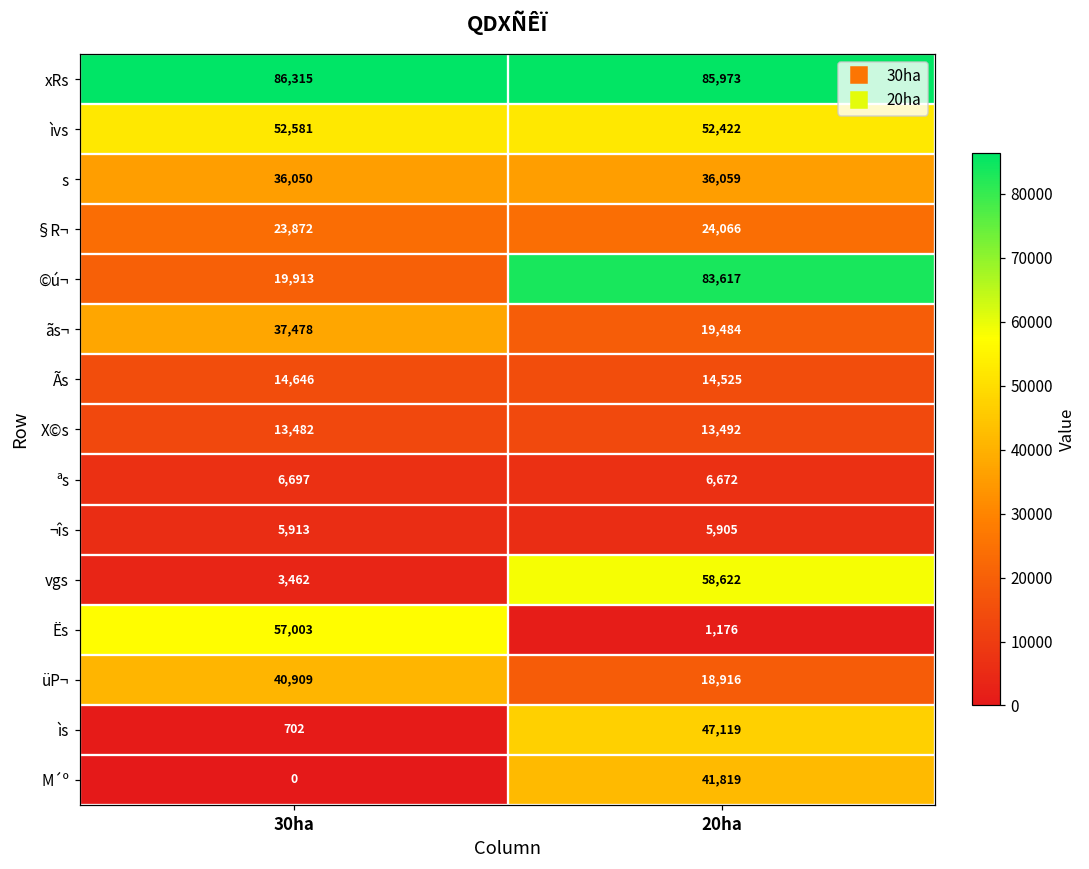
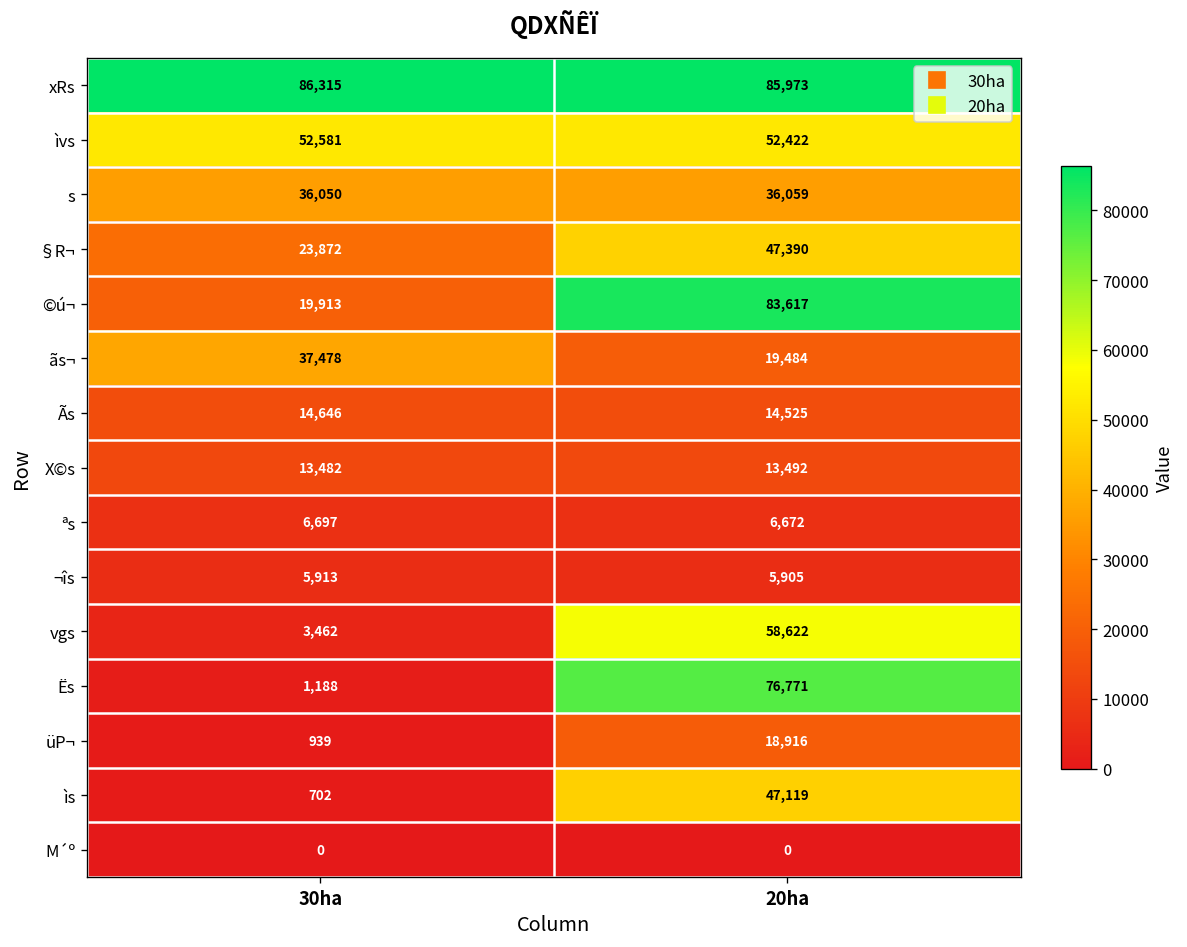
§R¬, 20ha: 24,066 -> 47,390
Ës, 30ha: 57,003 -> 1,188
Ës, 20ha: 1,176 -> 76,771
üP¬, 30ha: 40,909 -> 939
M´º, 20ha: 41,819 -> 0
